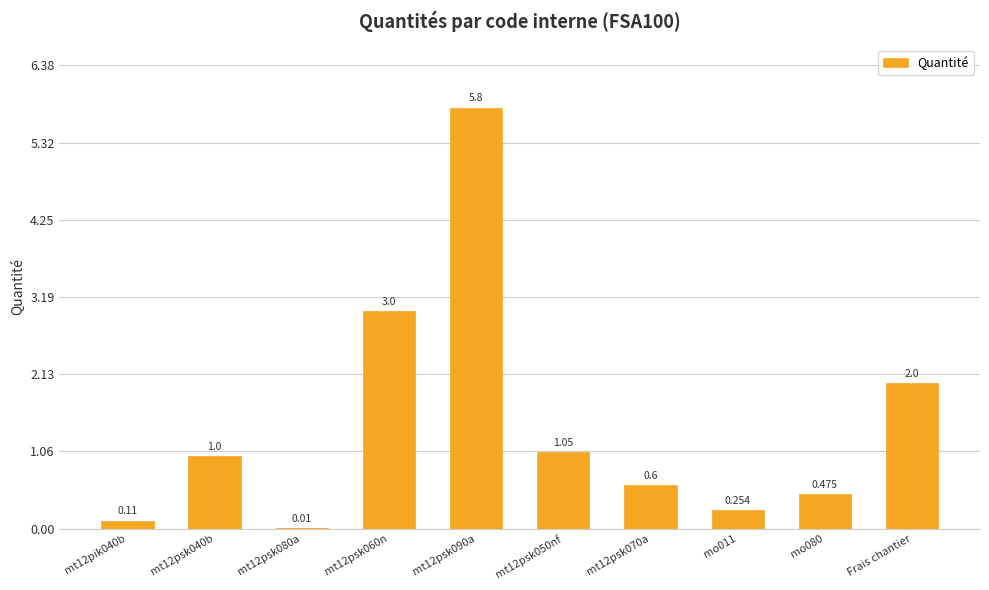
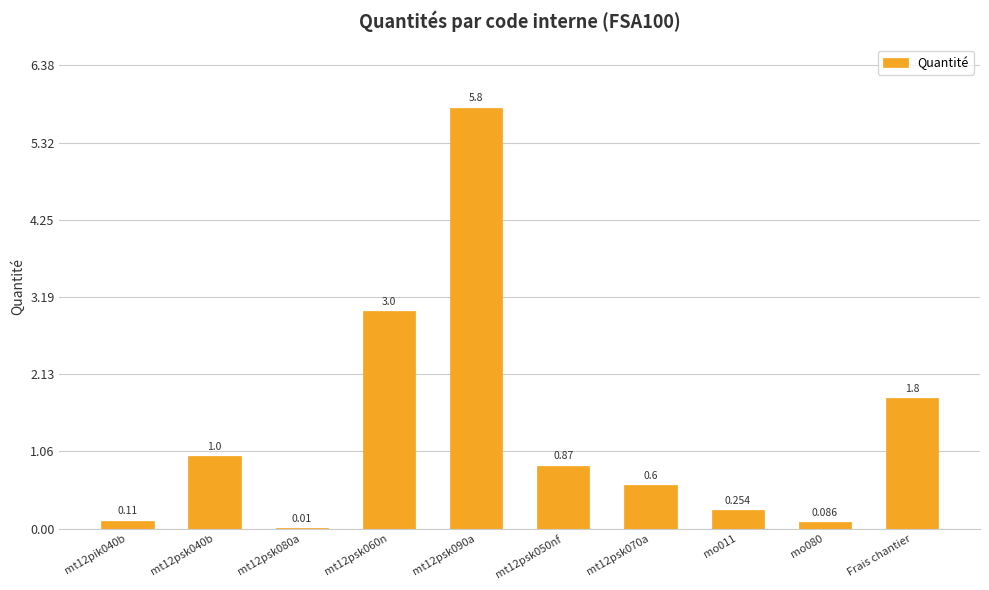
mt12psk050nf: 1.05 -> 0.87
mo080: 0.475 -> 0.086
Frais chantier: 2.0 -> 1.8
